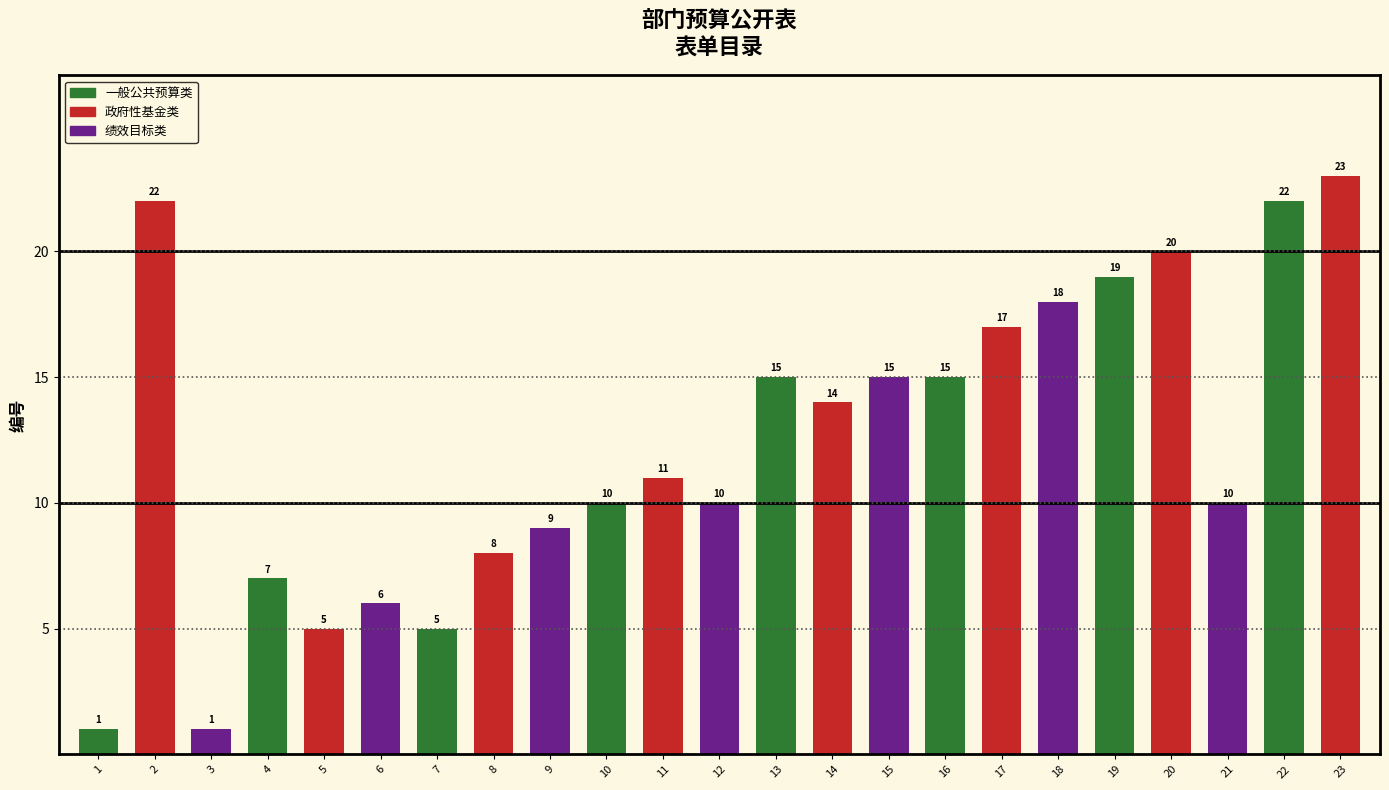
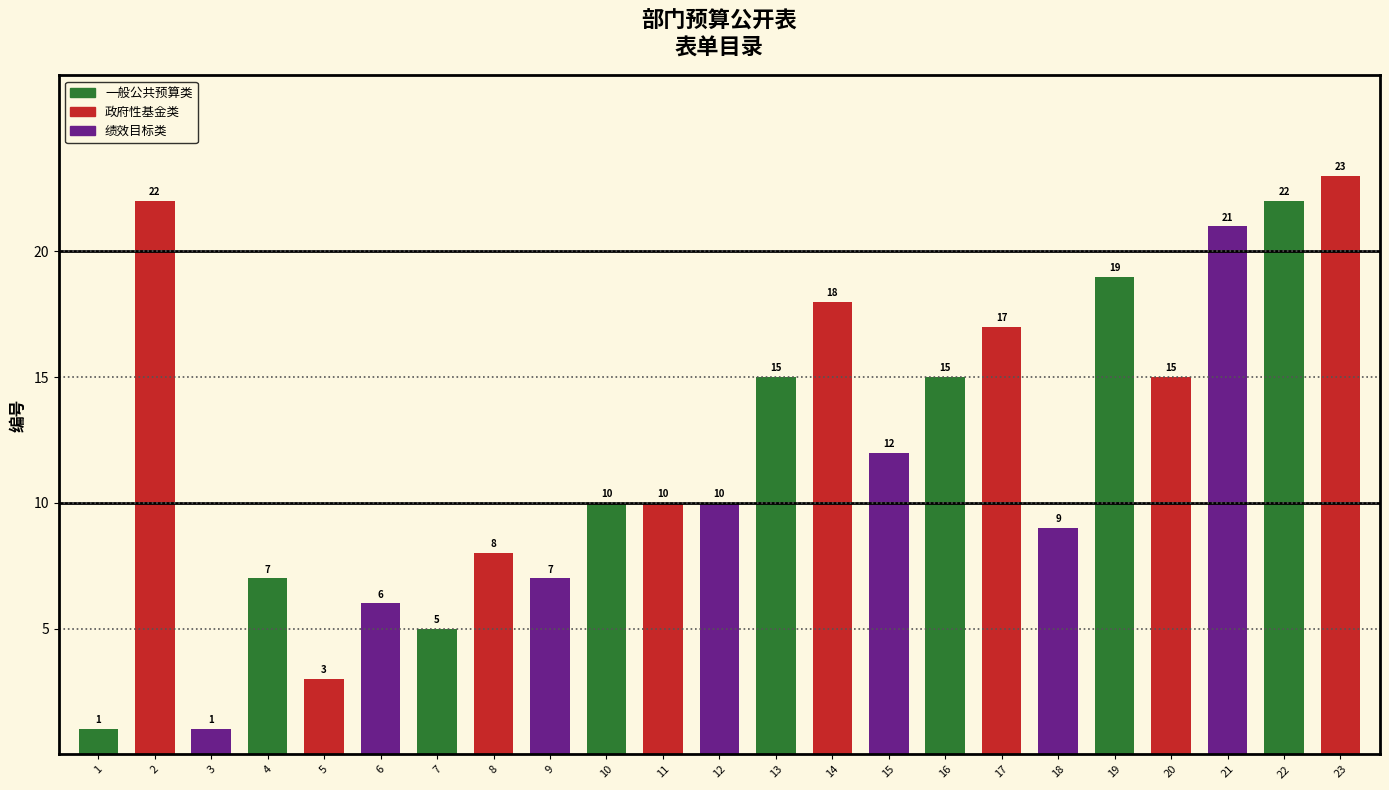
5: 5 -> 3
9: 9 -> 7
11: 11 -> 10
14: 14 -> 18
15: 15 -> 12
18: 18 -> 9
20: 20 -> 15
21: 10 -> 21
